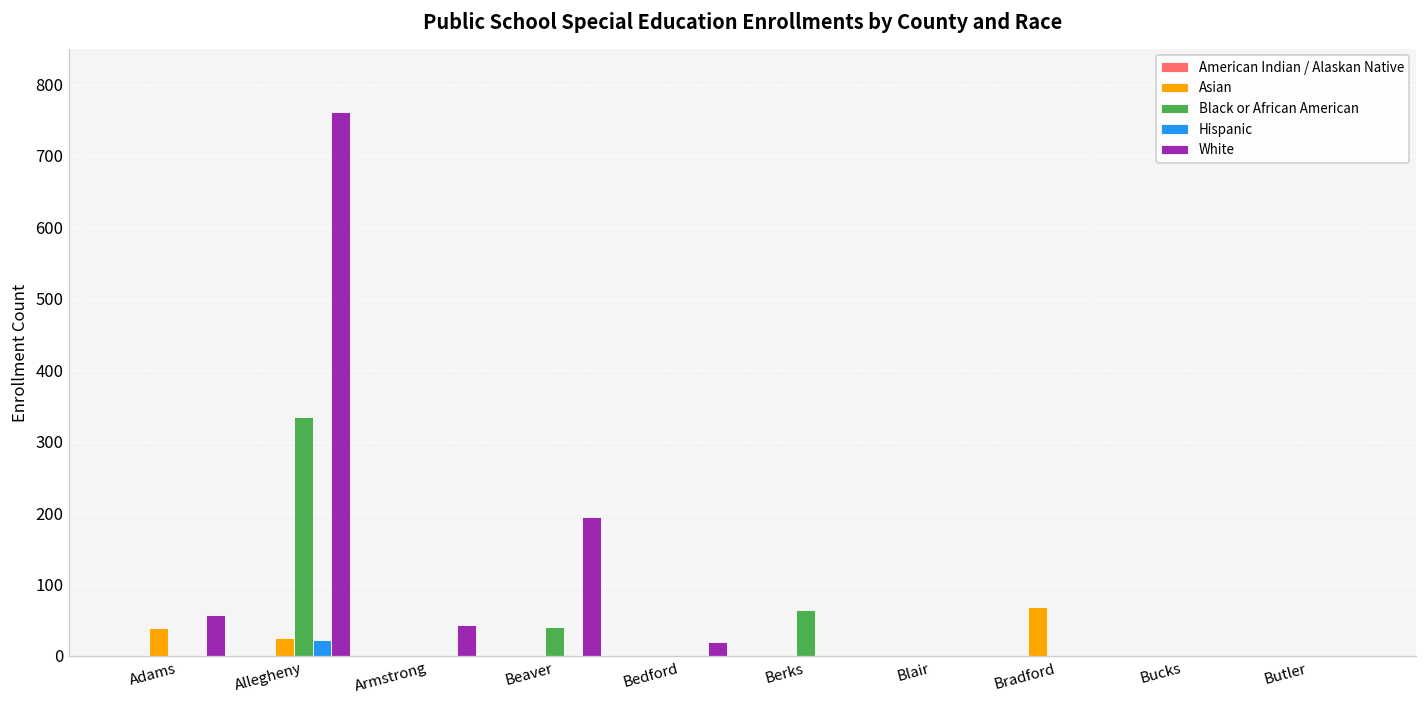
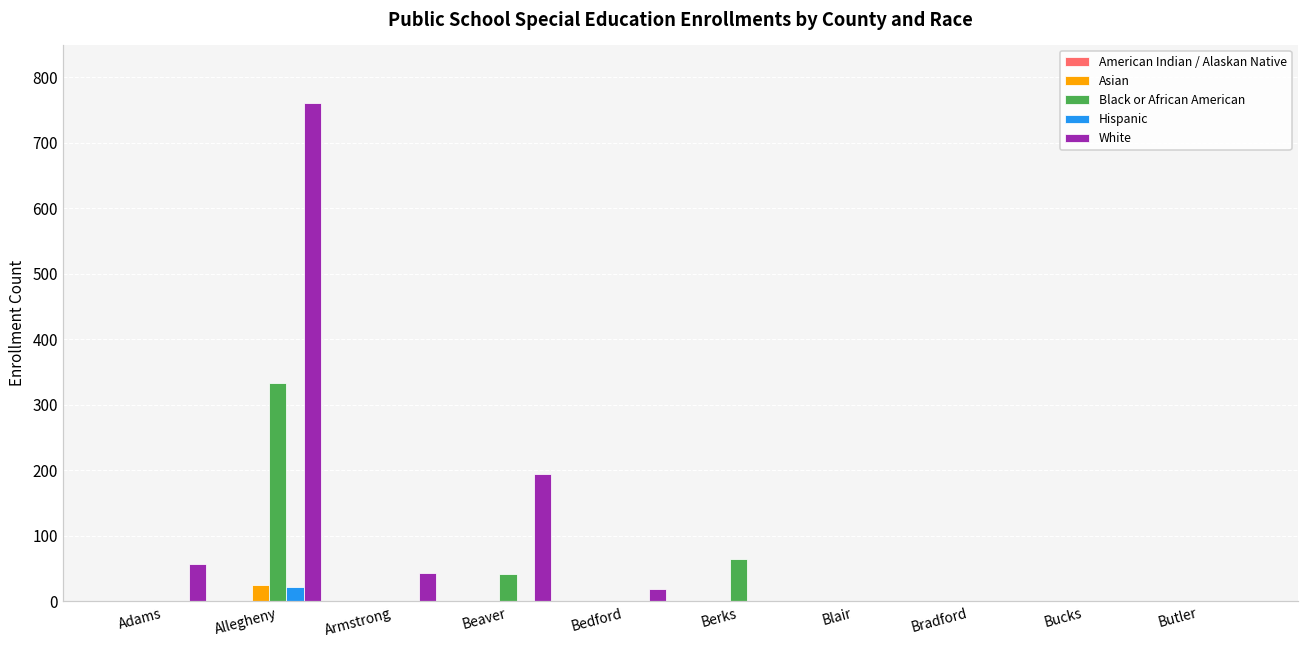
Asian, Adams: 40 -> 0
Asian, Bradford: 70 -> 0
